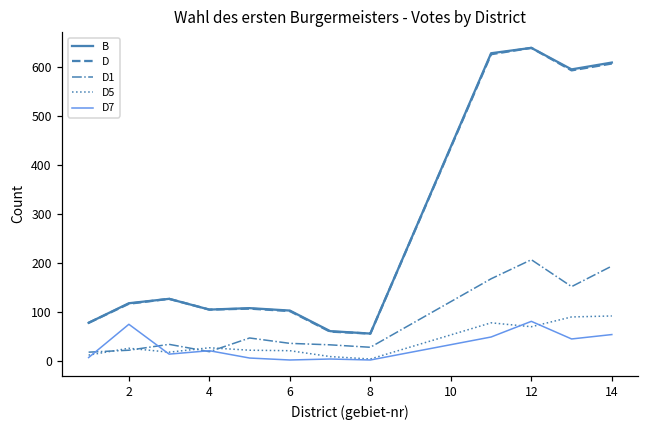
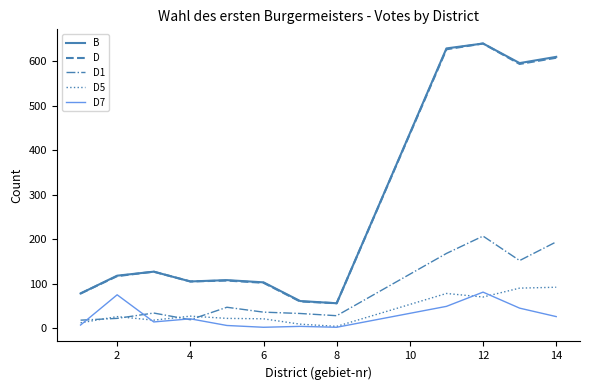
D7, 14: 50 -> 30
